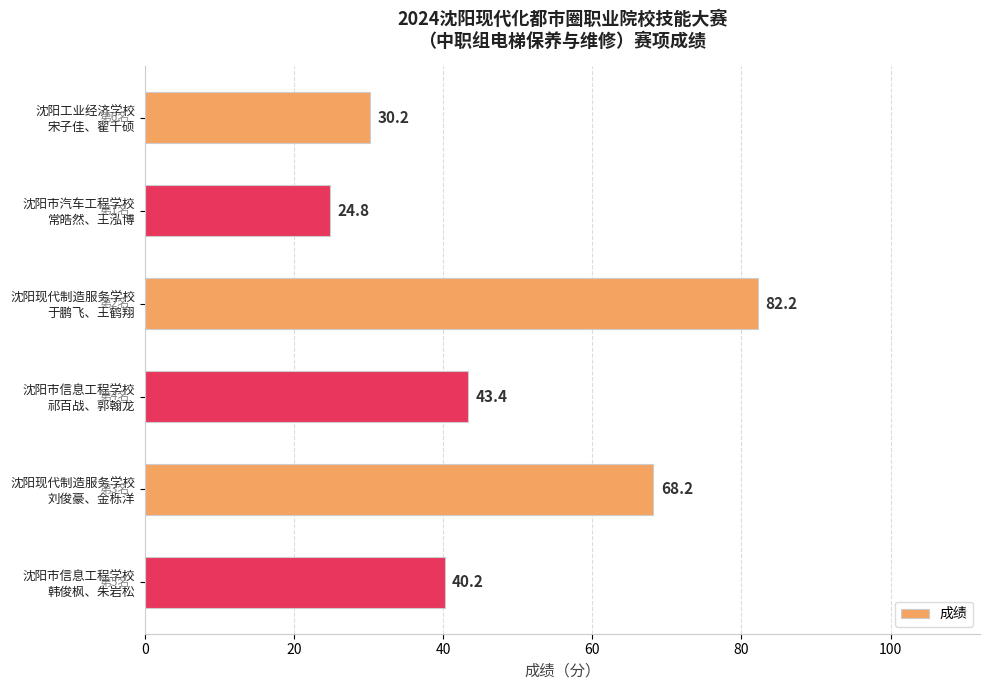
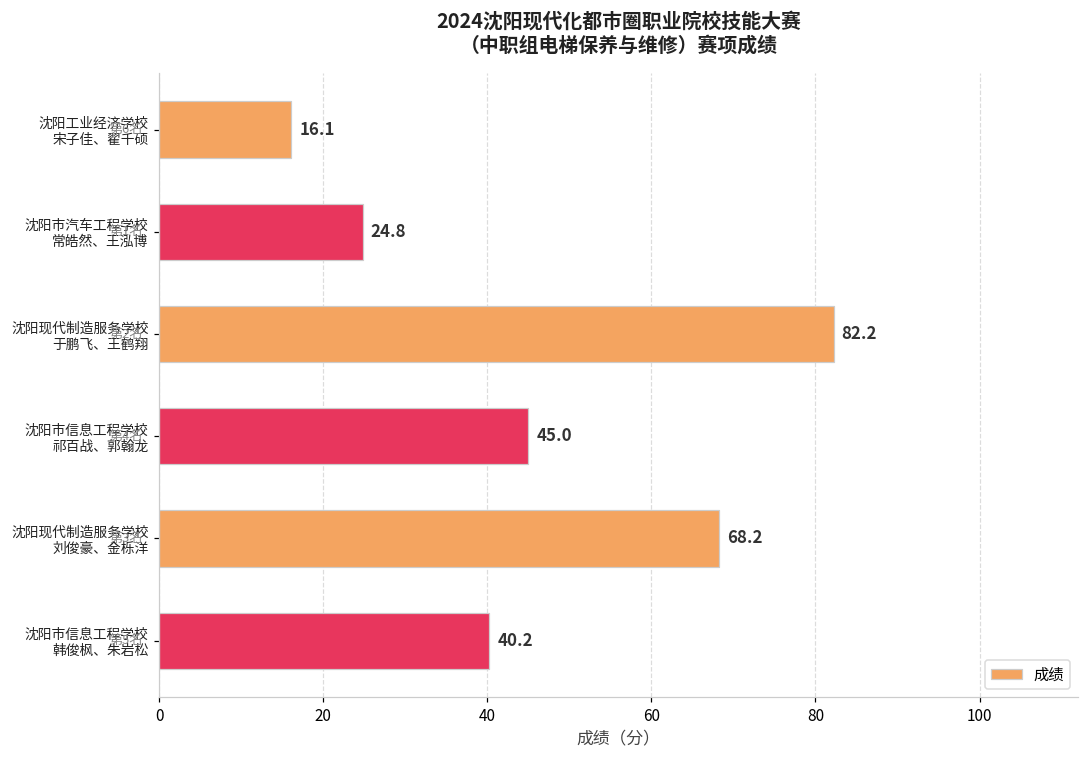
沈阳工业经济学校 宋子佳、翟千硕: 30.2 -> 16.1
沈阳市信息工程学校 祁百战、郭翰龙: 43.4 -> 45.0
